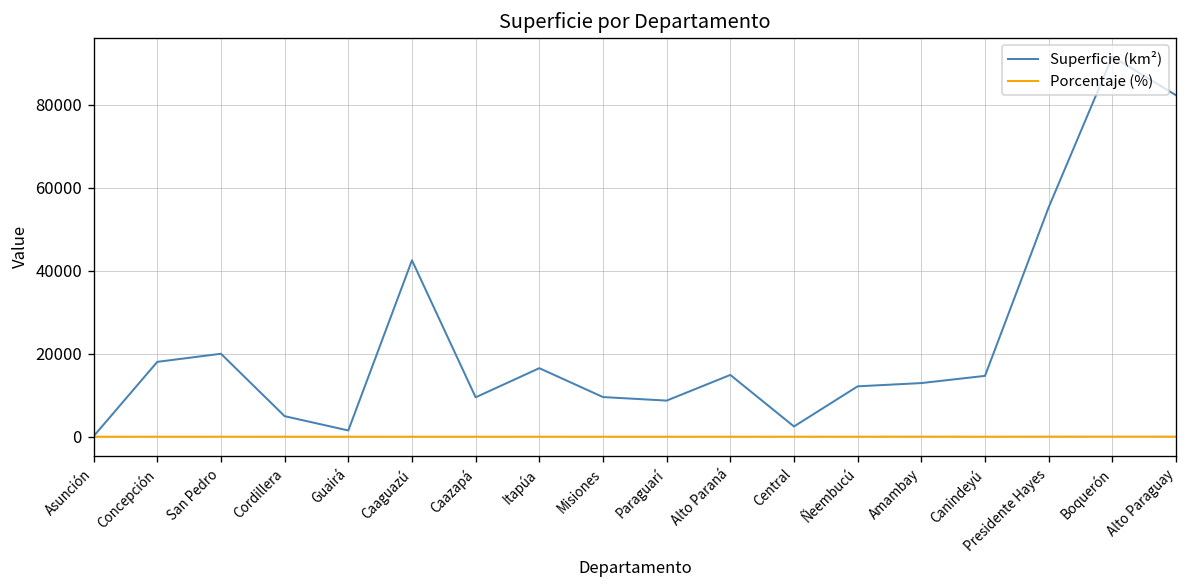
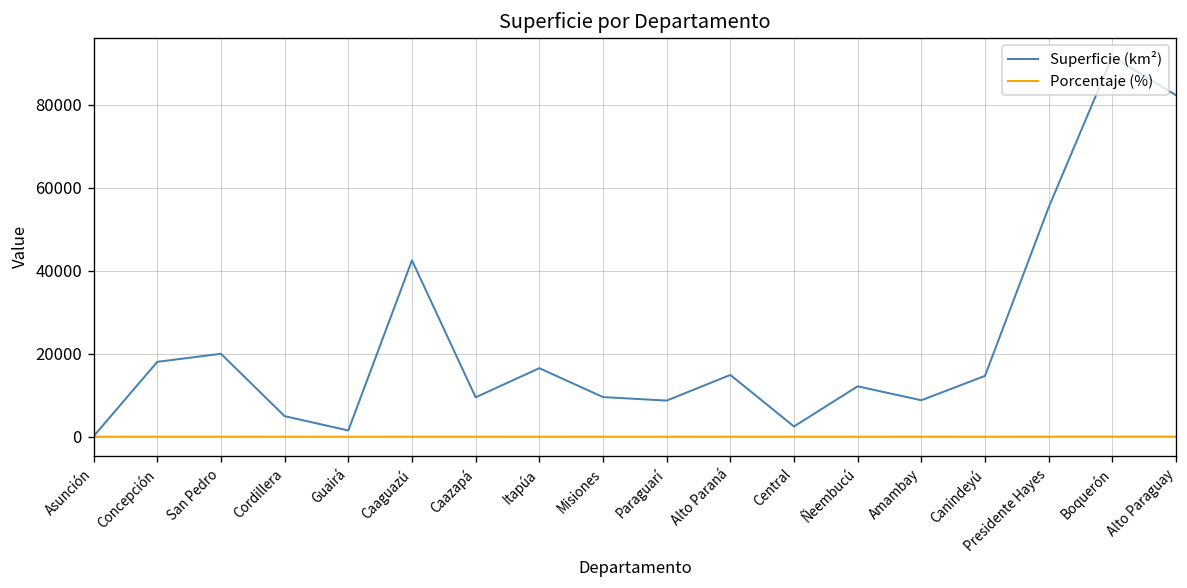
Superficie (km²), Amambay: 13000 -> 9000
